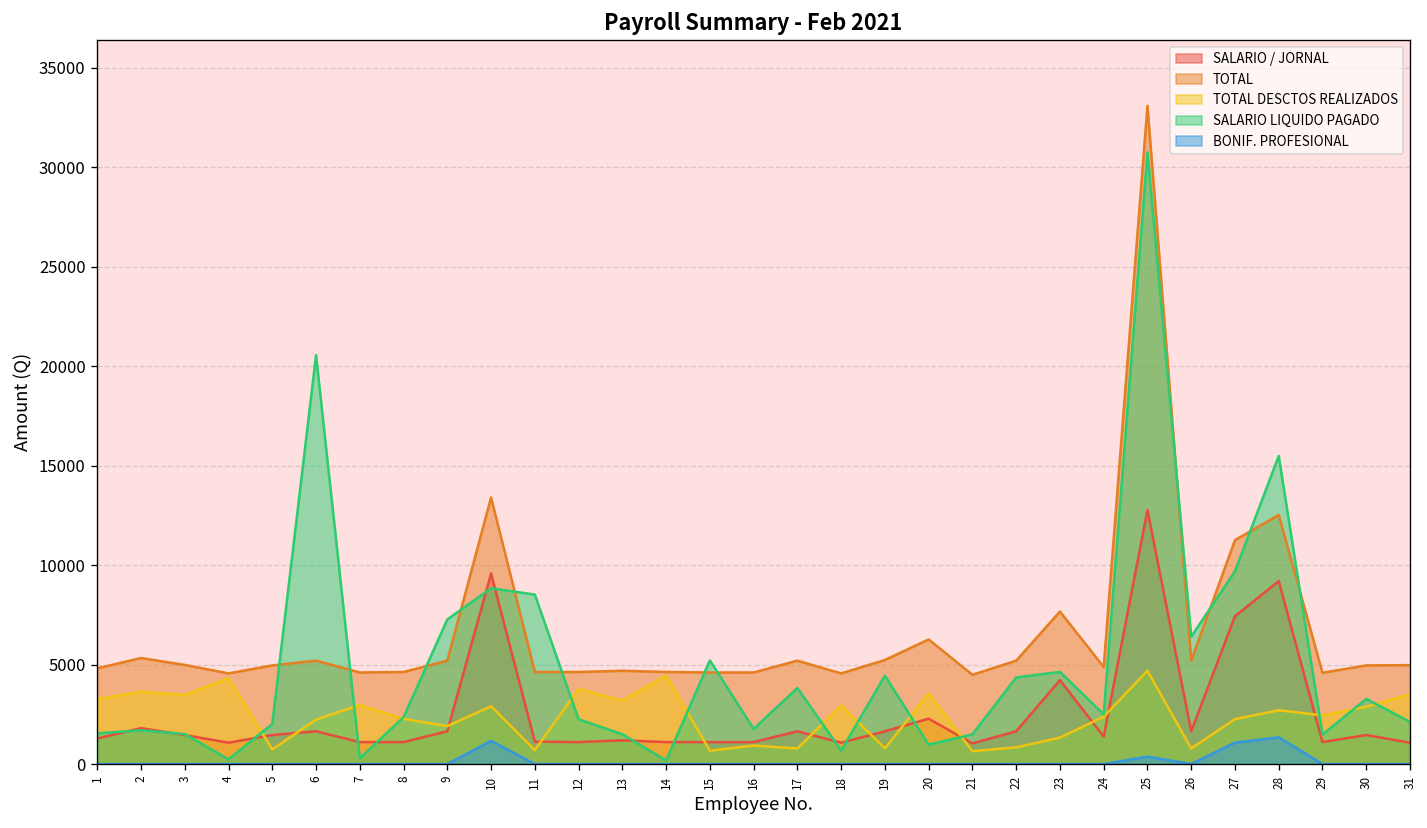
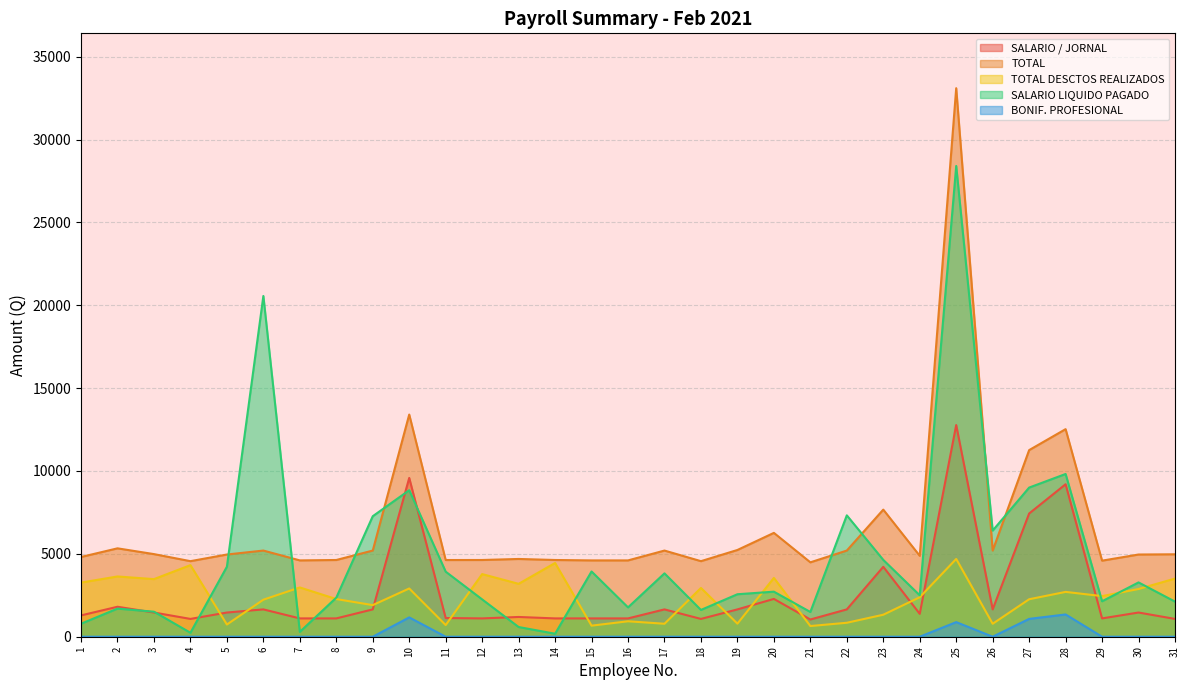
SALARIO LIQUIDO PAGADO, 1: 1500 -> 800
SALARIO LIQUIDO PAGADO, 5: 2000 -> 4200
SALARIO LIQUIDO PAGADO, 11: 8500 -> 3900
SALARIO LIQUIDO PAGADO, 13: 1500 -> 600
SALARIO LIQUIDO PAGADO, 15: 5200 -> 3900
SALARIO LIQUIDO PAGADO, 18: 700 -> 1600
SALARIO LIQUIDO PAGADO, 19: 4400 -> 2600
SALARIO LIQUIDO PAGADO, 20: 1000 -> 2700
SALARIO LIQUIDO PAGADO, 22: 4400 -> 7300
SALARIO LIQUIDO PAGADO, 25: 30800 -> 28400
BONIF. PROFESIONAL, 25: 400 -> 900
SALARIO LIQUIDO PAGADO, 27: 9700 -> 9000
SALARIO LIQUIDO PAGADO, 28: 15500 -> 9800
SALARIO LIQUIDO PAGADO, 29: 1500 -> 2100
